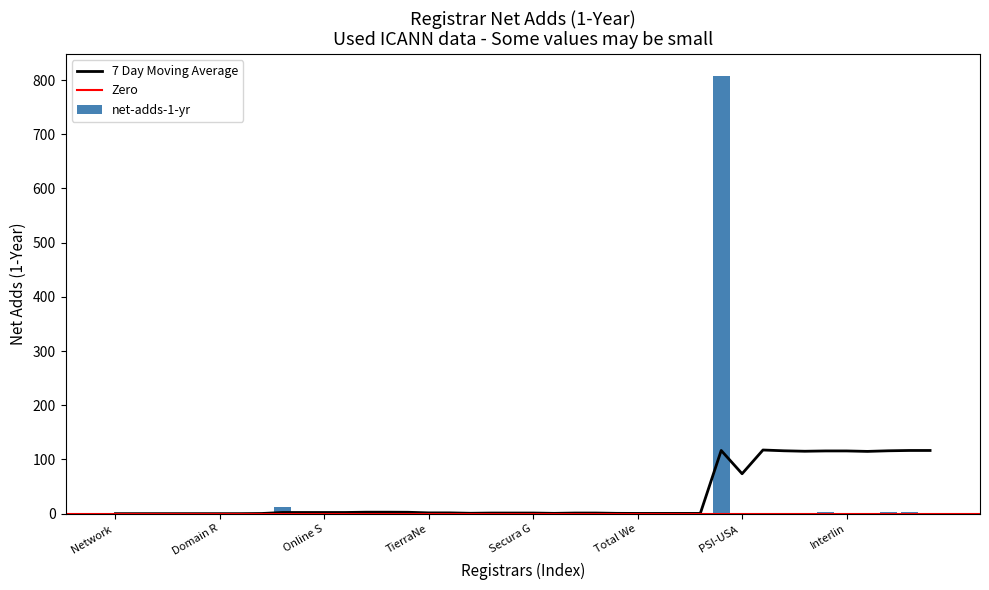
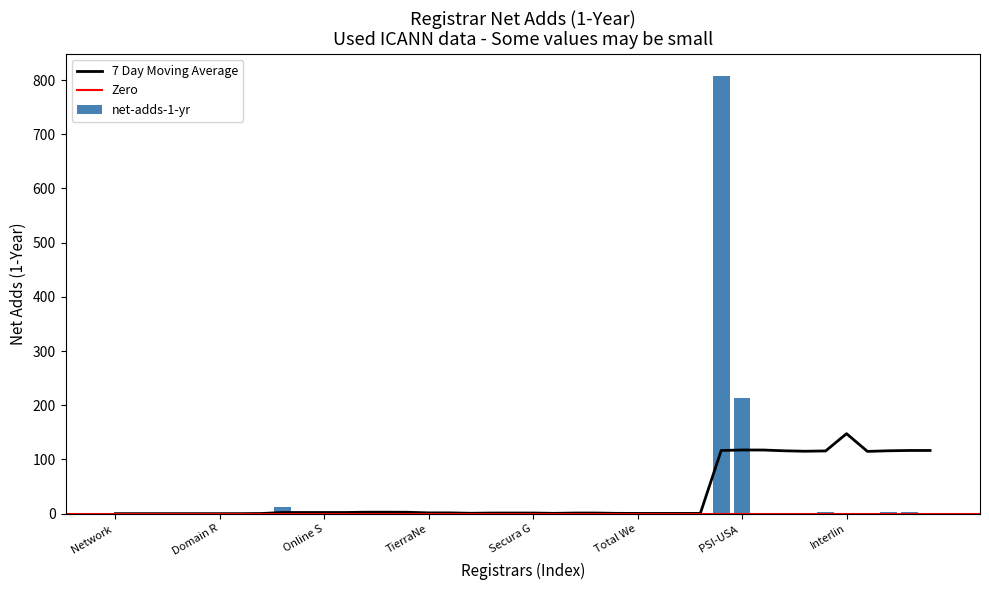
net-adds-1-yr, PSI-USA: 0 -> 210
7 Day Moving Average, PSI-USA: 70 -> 120
7 Day Moving Average, Interlin: 120 -> 150
